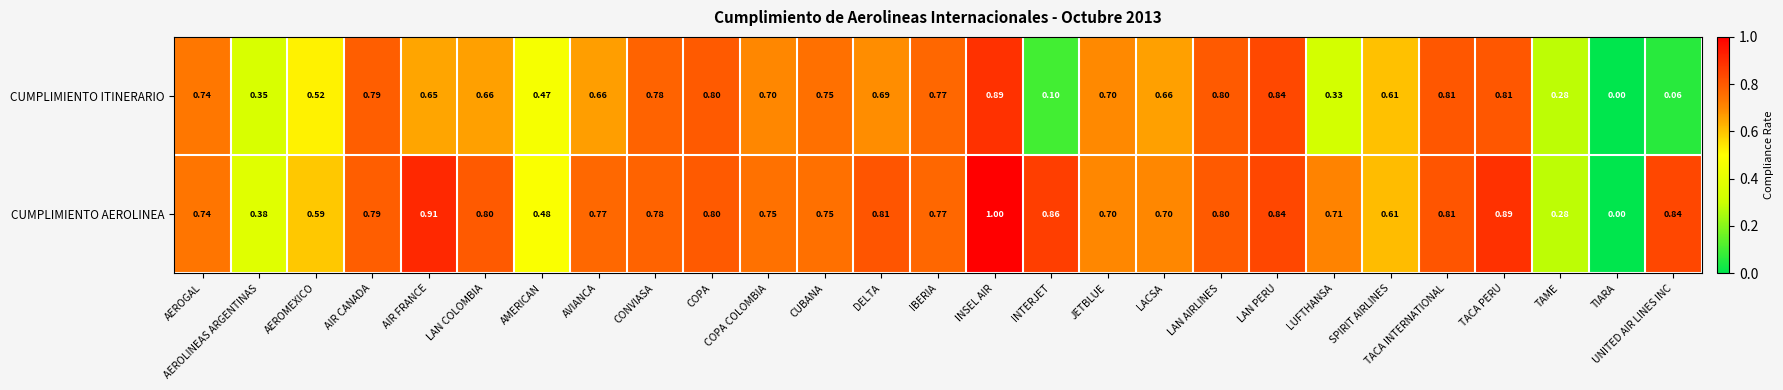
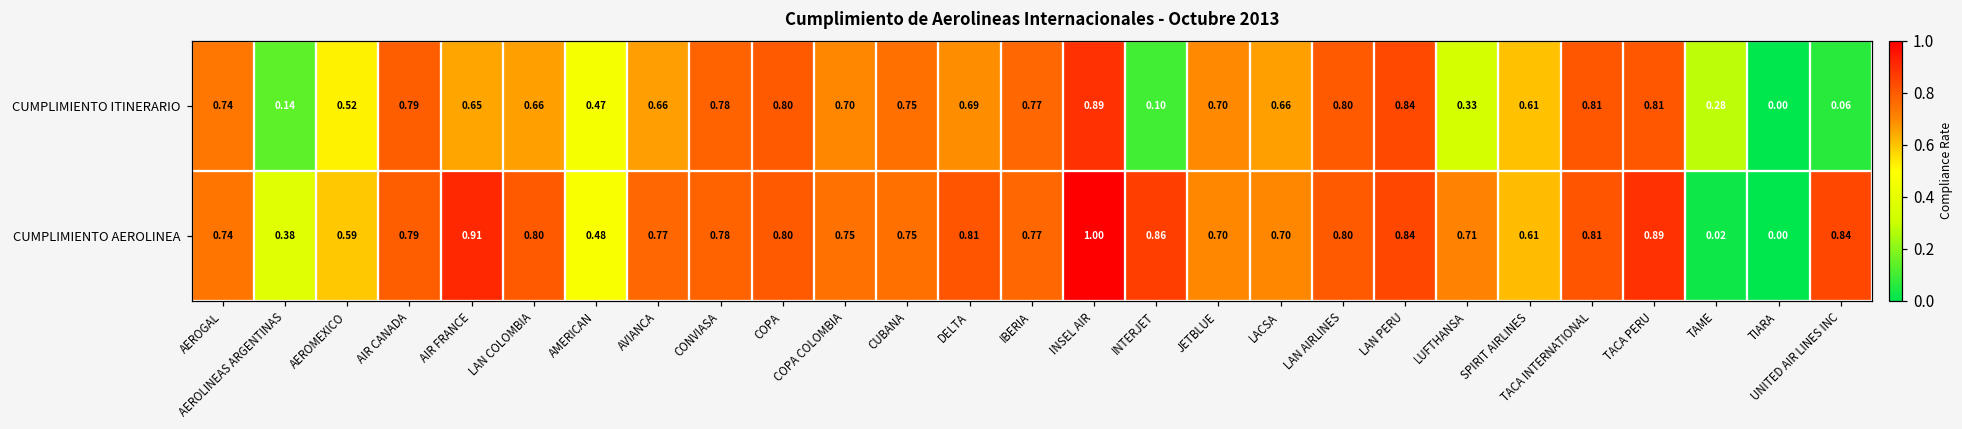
CUMPLIMIENTO ITINERARIO, AEROLINEAS ARGENTINAS: 0.35 -> 0.14
CUMPLIMIENTO AEROLINEA, TAME: 0.28 -> 0.02
